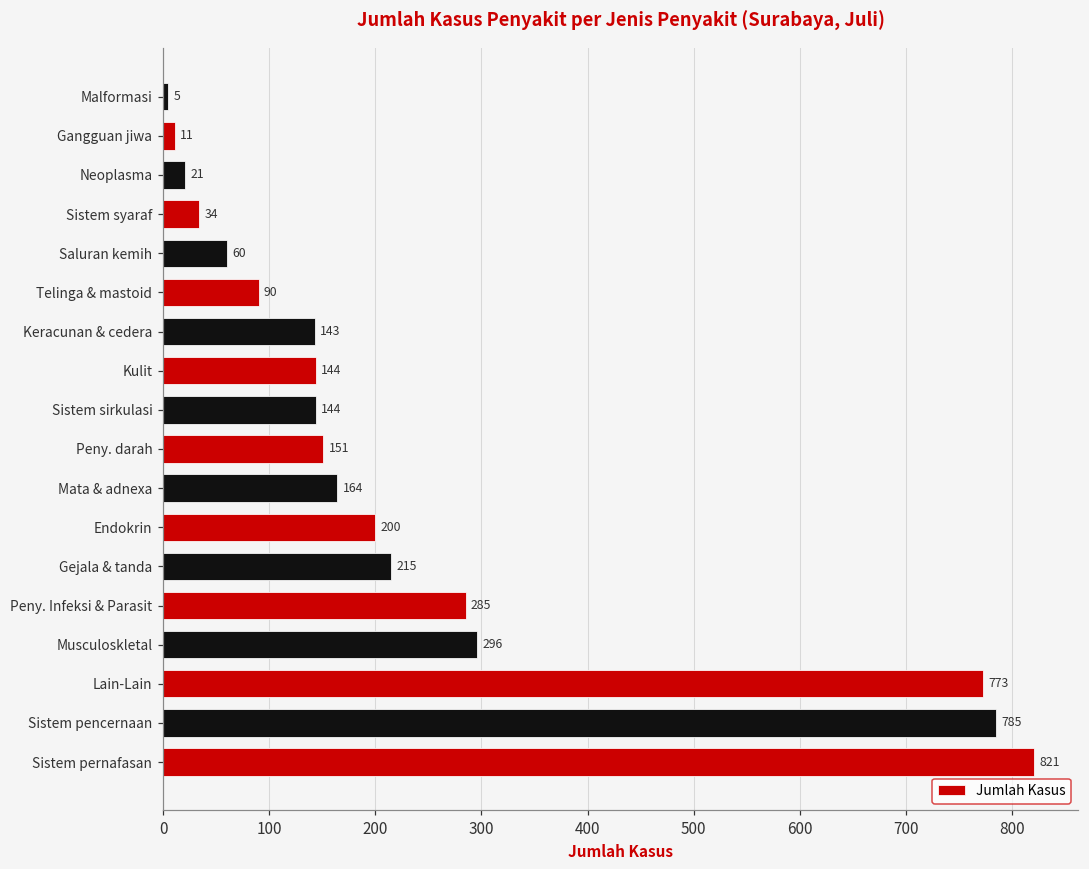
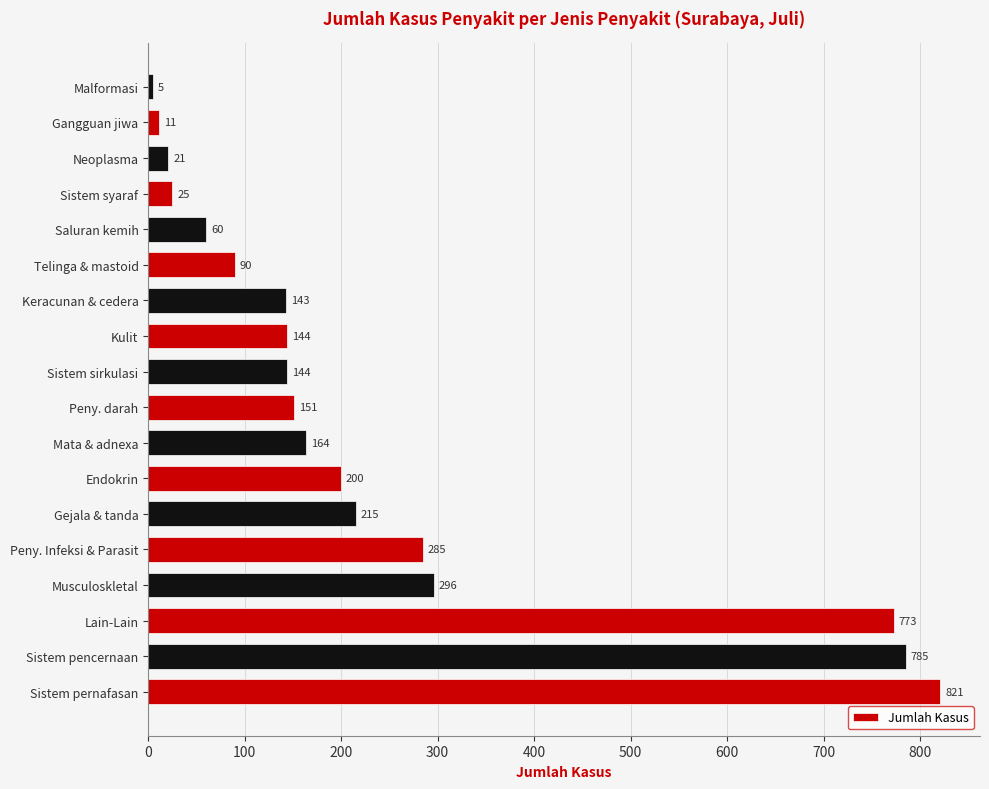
Sistem syaraf: 34 -> 25
